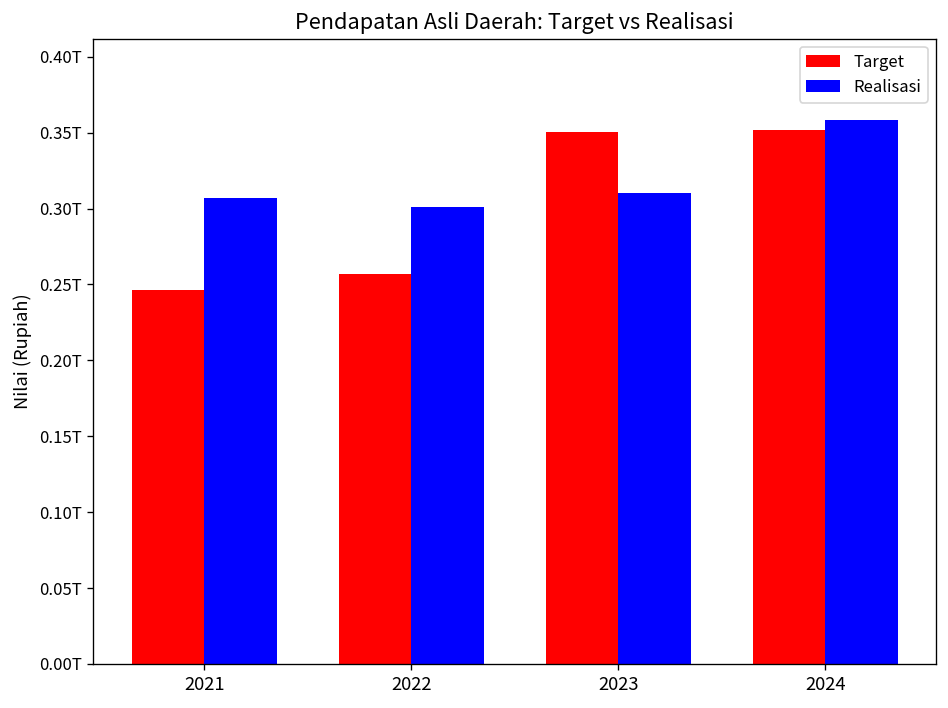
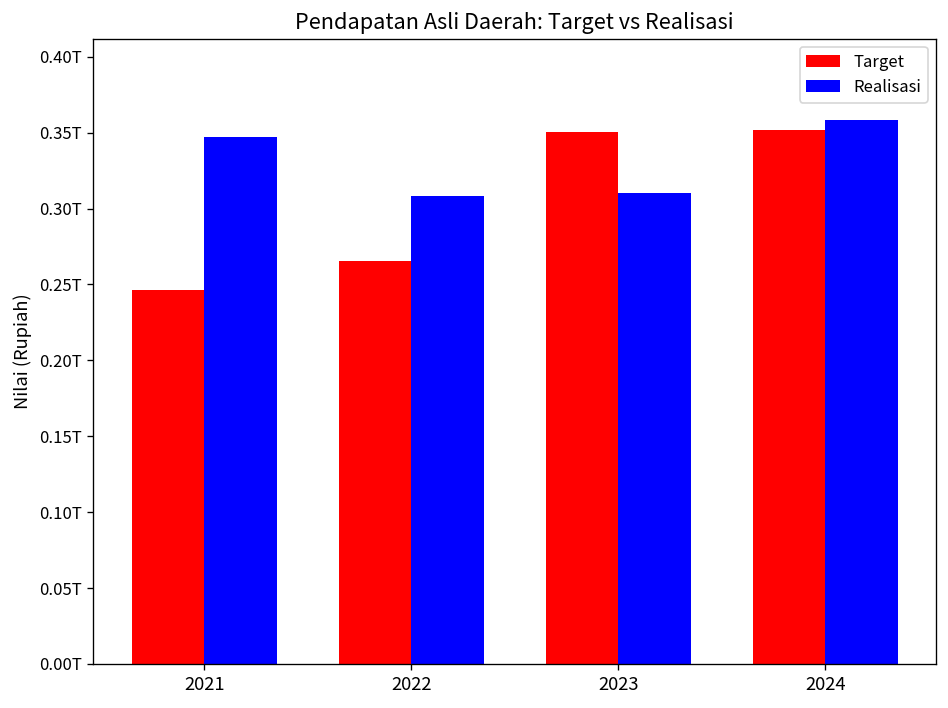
Realisasi, 2021: 0.307T -> 0.347T
Target, 2022: 0.257T -> 0.265T
Realisasi, 2022: 0.301T -> 0.308T
